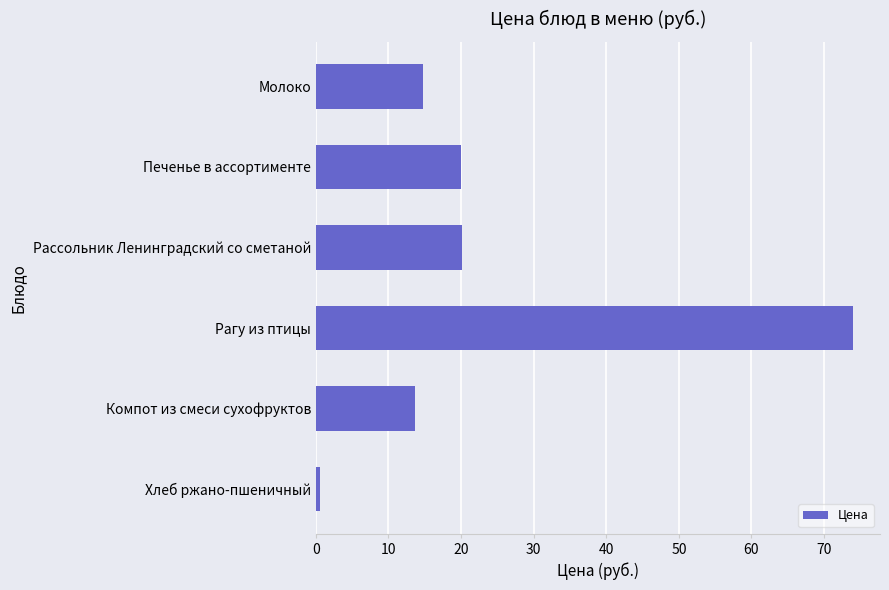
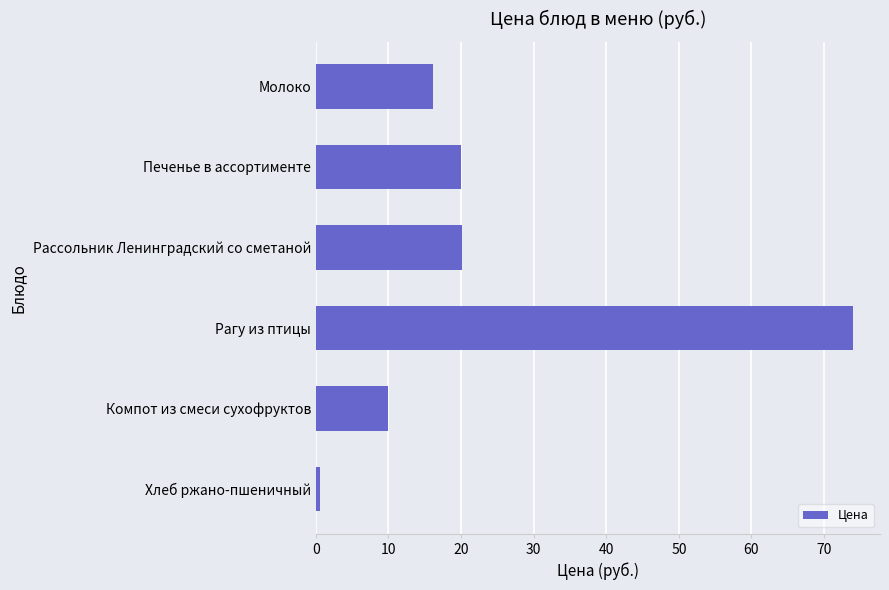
Молоко: 15 -> 16
Компот из смеси сухофруктов: 14 -> 10
